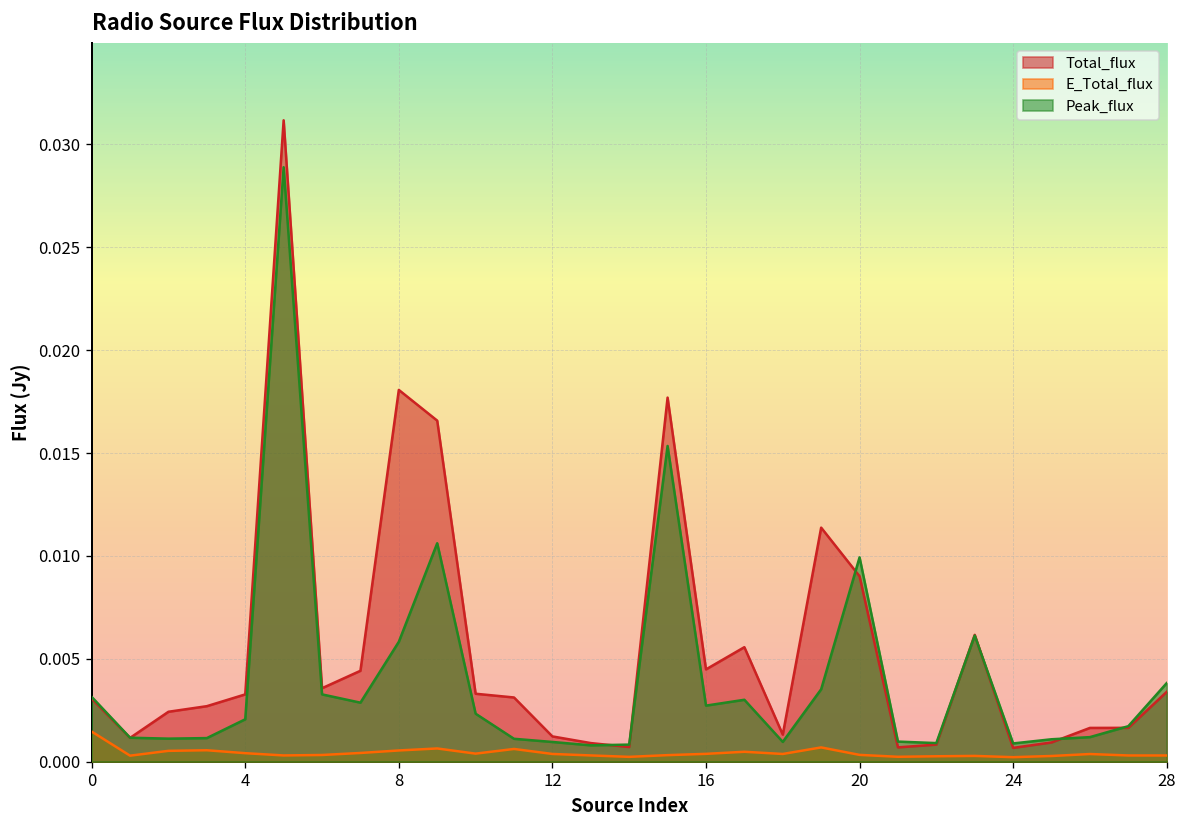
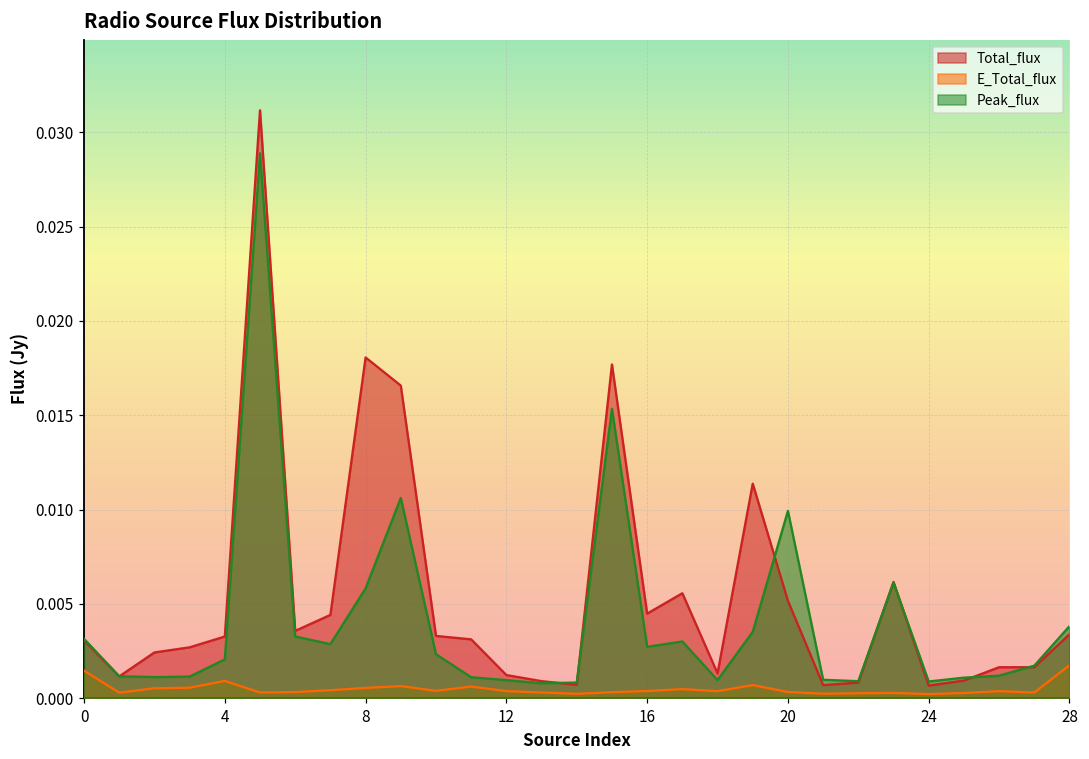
E_Total_flux, 4: 0.0004 -> 0.0009
Total_flux, 20: 0.0090 -> 0.0052
E_Total_flux, 28: 0.0003 -> 0.0017
